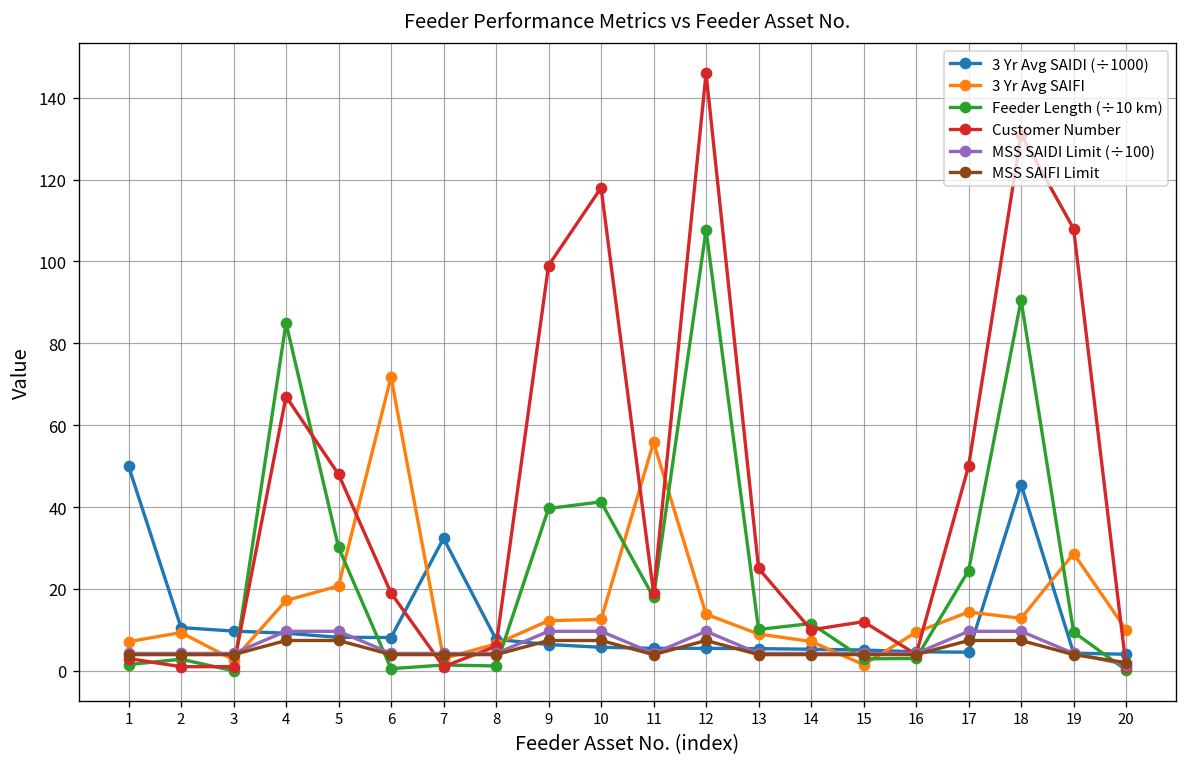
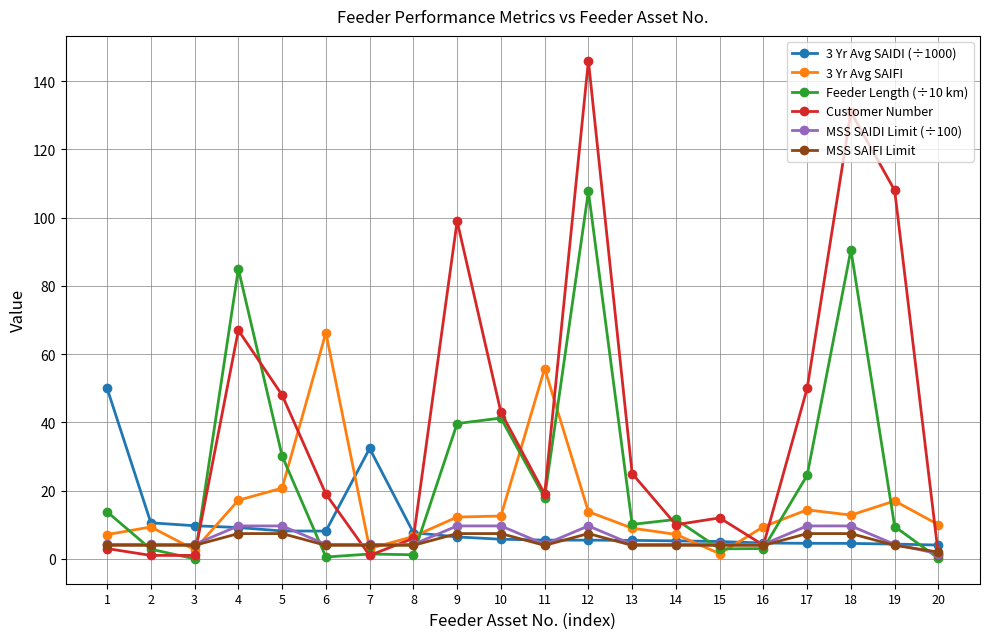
Feeder Length (÷10 km), 1: 2 -> 14
3 Yr Avg SAIFI, 6: 72 -> 66
Customer Number, 10: 118 -> 43
3 Yr Avg SAIDI (÷1000), 18: 45 -> 5
3 Yr Avg SAIFI, 19: 29 -> 17
